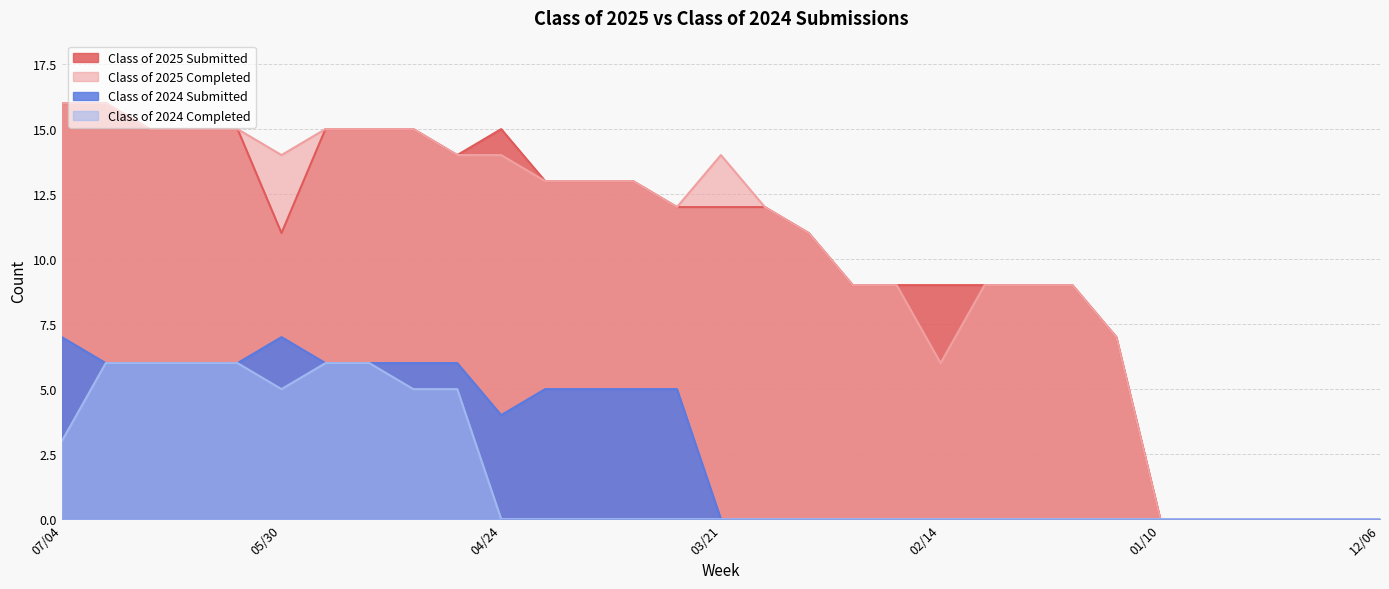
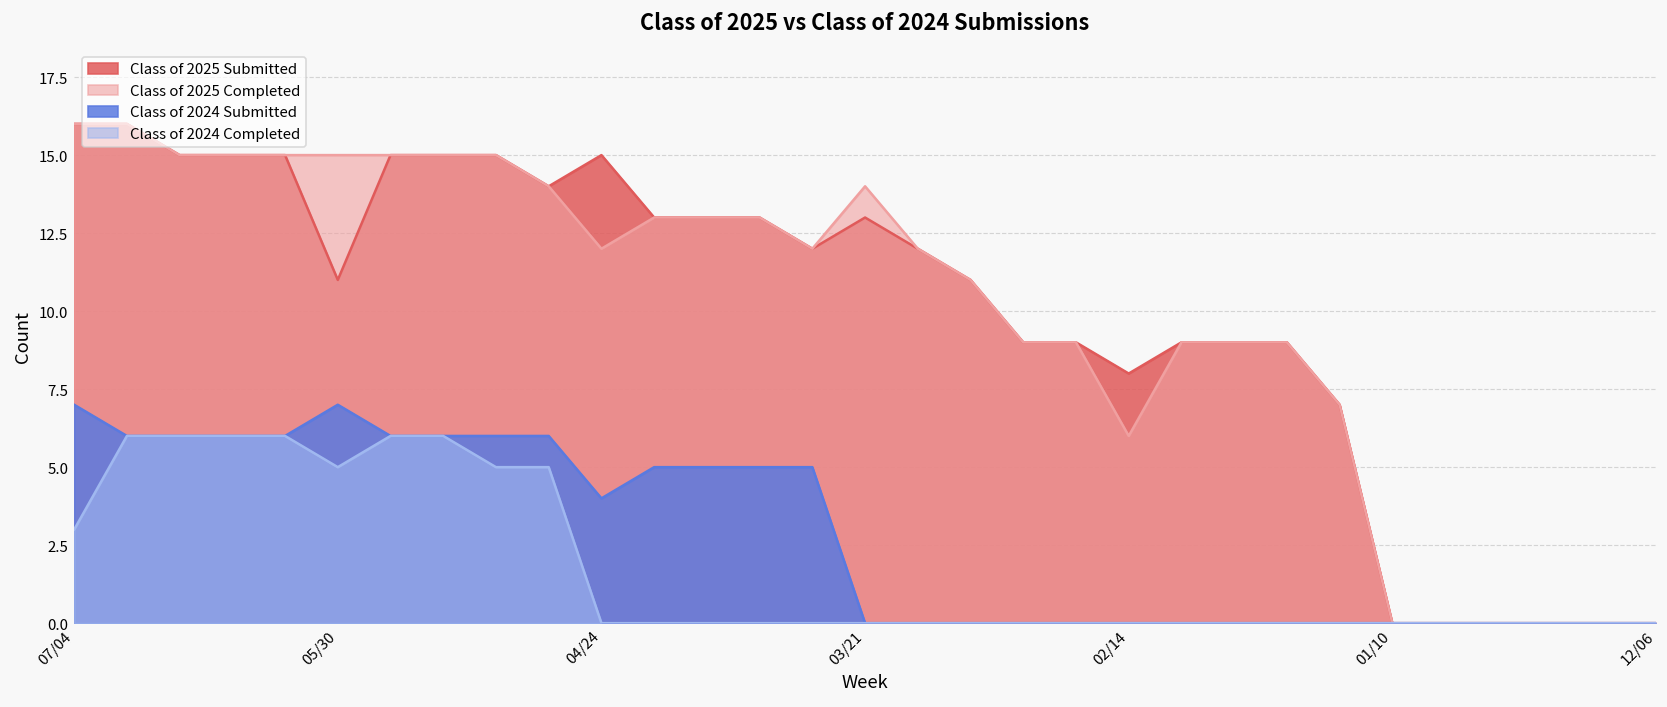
Class of 2025 Completed, 05/30: 14 -> 15
Class of 2025 Completed, 04/24: 14 -> 12
Class of 2025 Submitted, 03/21: 12 -> 13
Class of 2025 Submitted, 02/14: 9 -> 8
